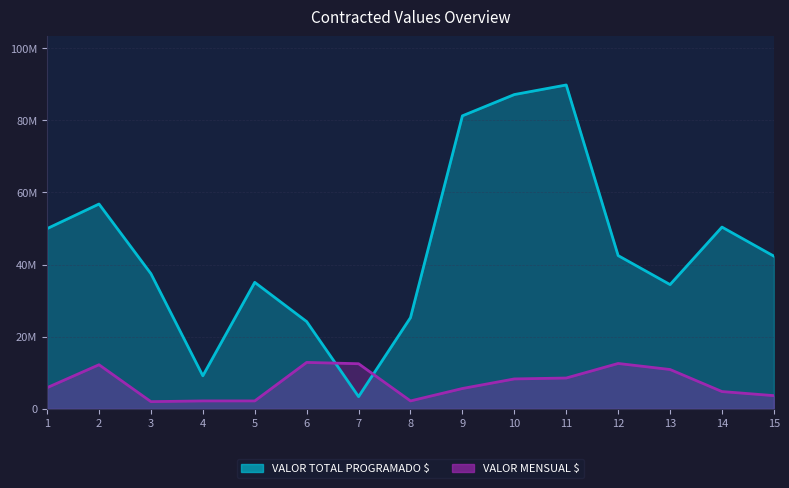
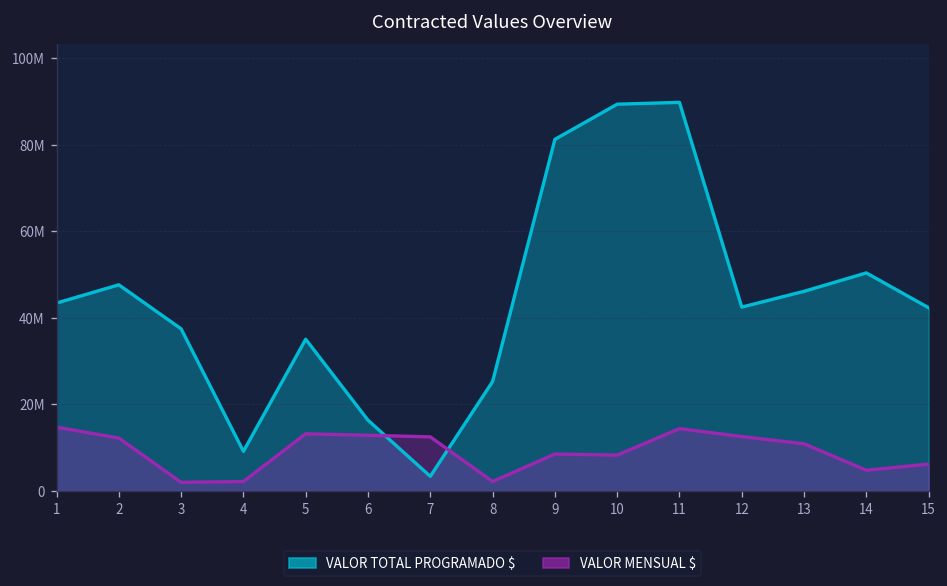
VALOR TOTAL PROGRAMADO $, 1: 50000000 -> 43000000
VALOR MENSUAL $, 1: 6000000 -> 15000000
VALOR TOTAL PROGRAMADO $, 2: 57000000 -> 48000000
VALOR MENSUAL $, 5: 2000000 -> 13000000
VALOR TOTAL PROGRAMADO $, 6: 24000000 -> 16000000
VALOR MENSUAL $, 9: 6000000 -> 9000000
VALOR TOTAL PROGRAMADO $, 10: 87000000 -> 89000000
VALOR MENSUAL $, 11: 9000000 -> 14000000
VALOR TOTAL PROGRAMADO $, 13: 34000000 -> 46000000
VALOR MENSUAL $, 15: 4000000 -> 6000000
